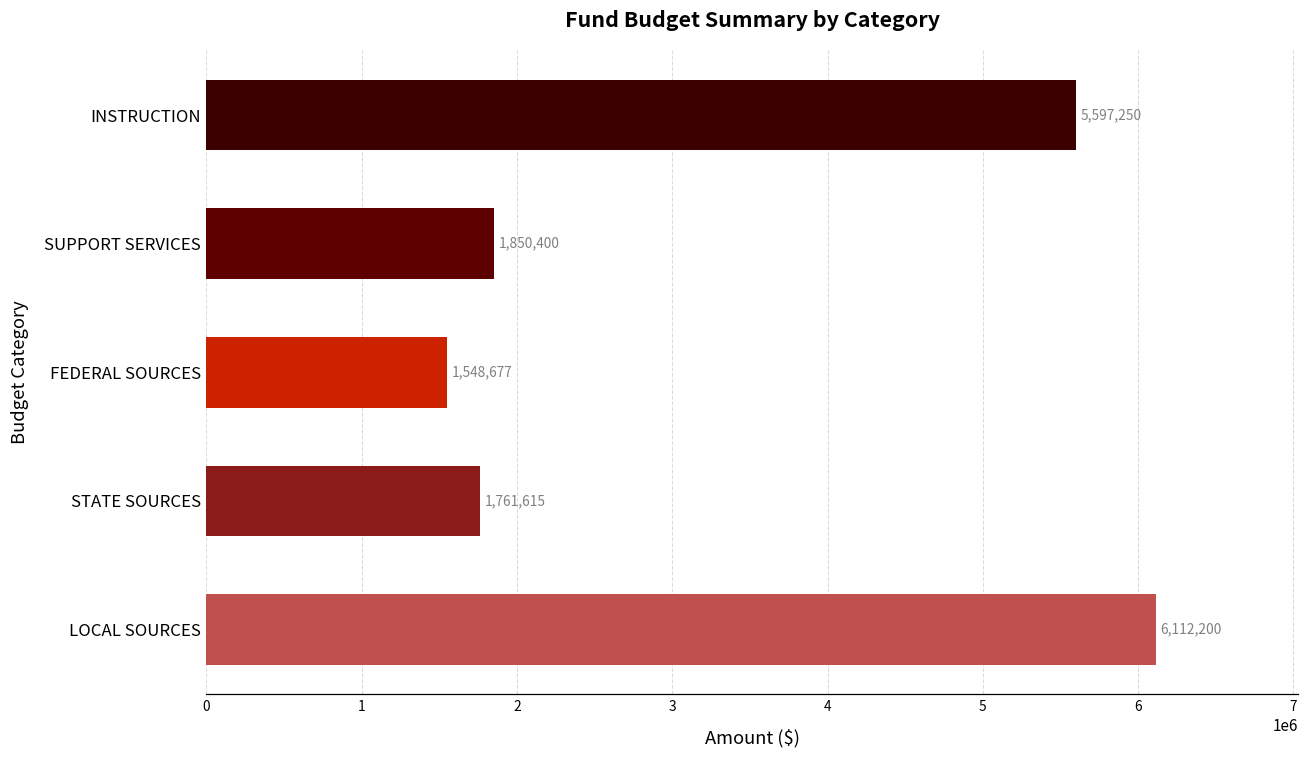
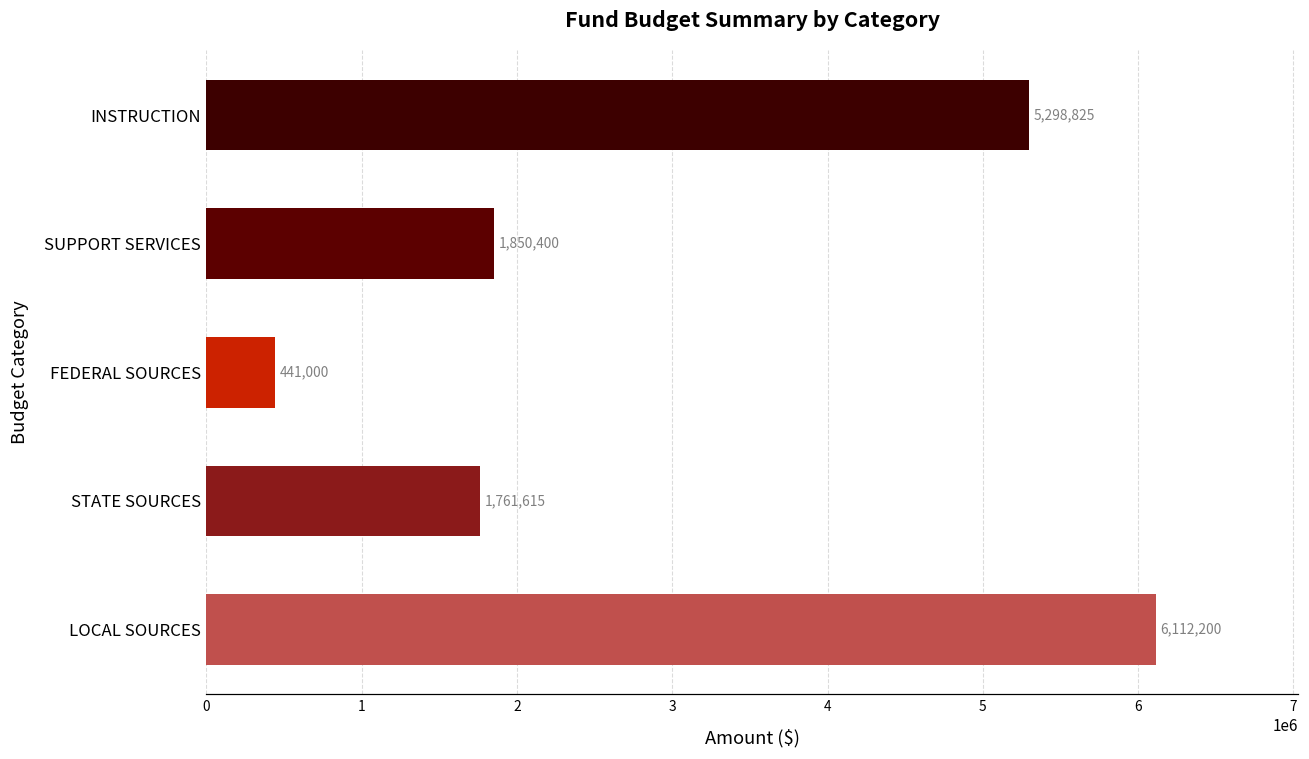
INSTRUCTION: 5,597,250 -> 5,298,825
FEDERAL SOURCES: 1,548,677 -> 441,000
